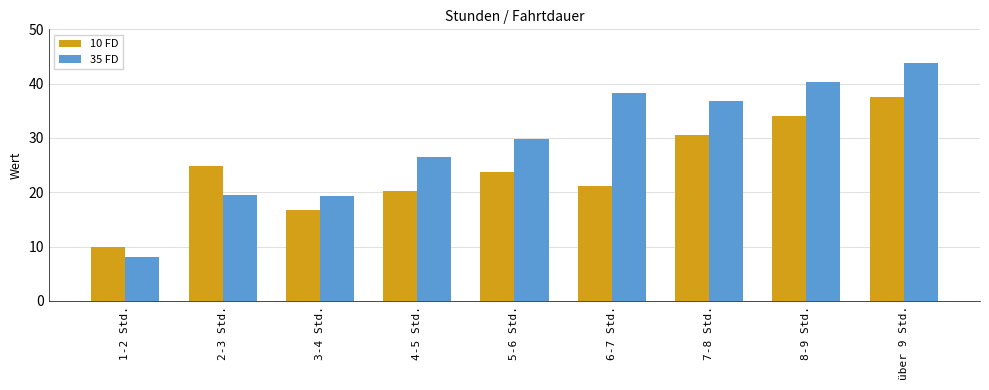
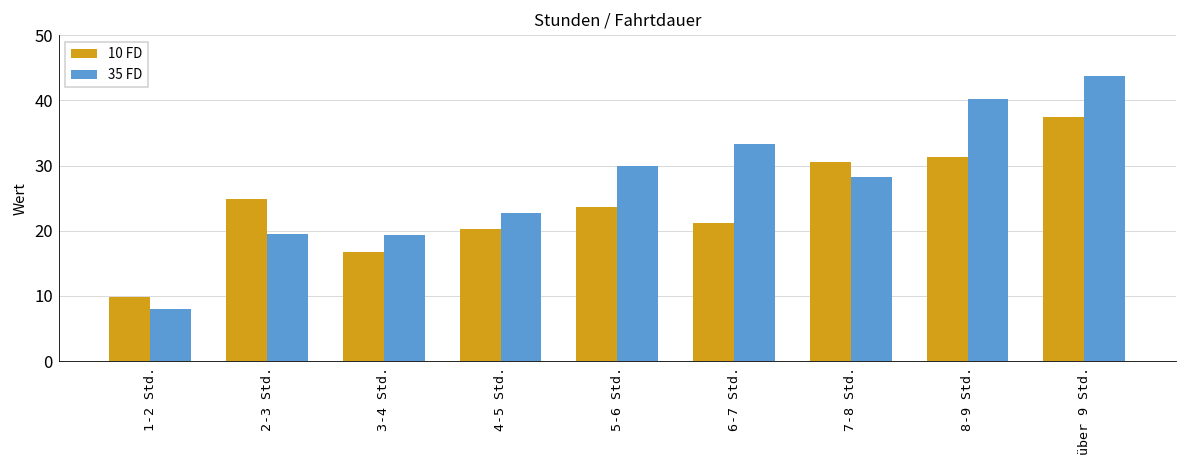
35 FD, 4-5 Std.: 26 -> 23
35 FD, 6-7 Std.: 38 -> 33
35 FD, 7-8 Std.: 37 -> 28
10 FD, 8-9 Std.: 34 -> 31
